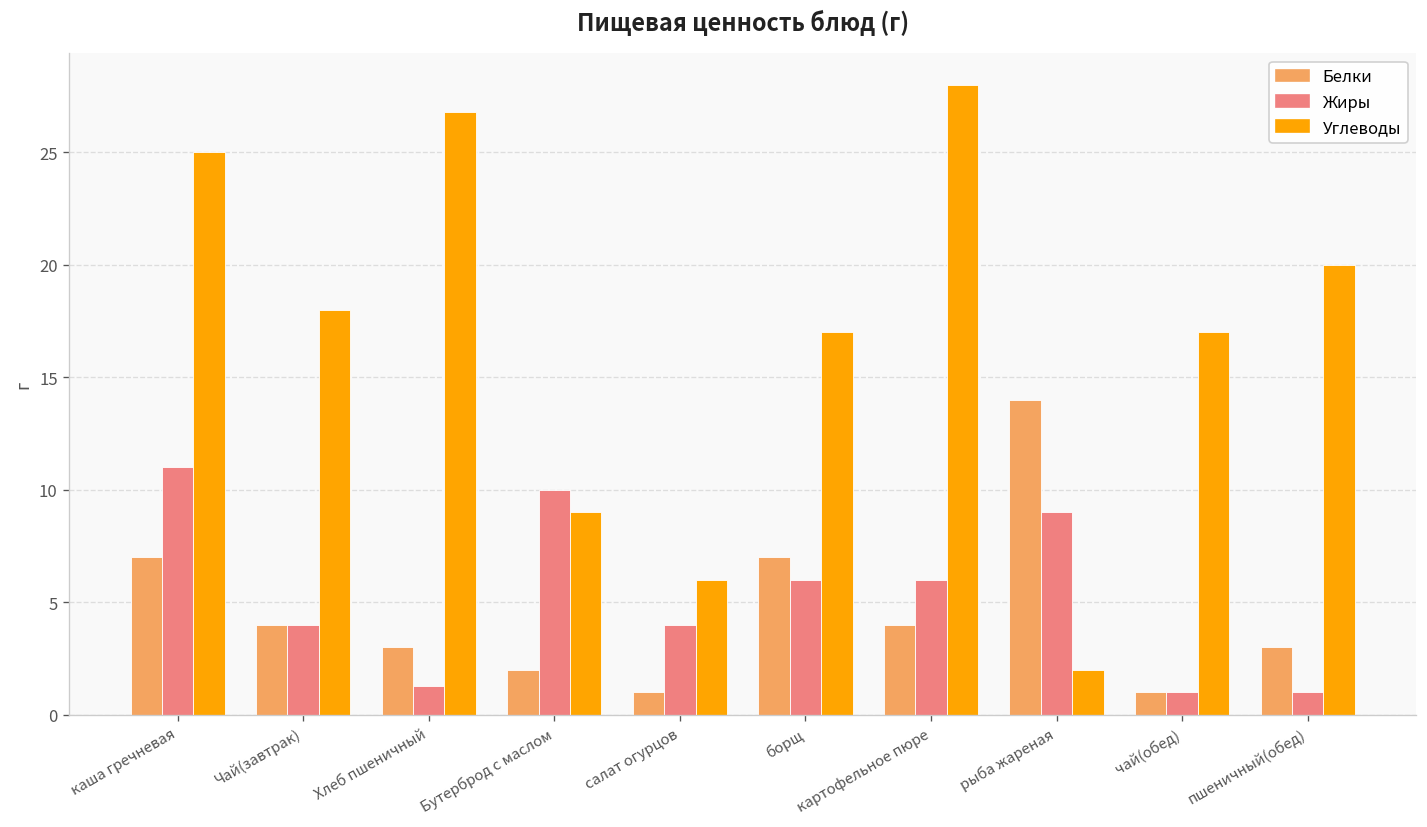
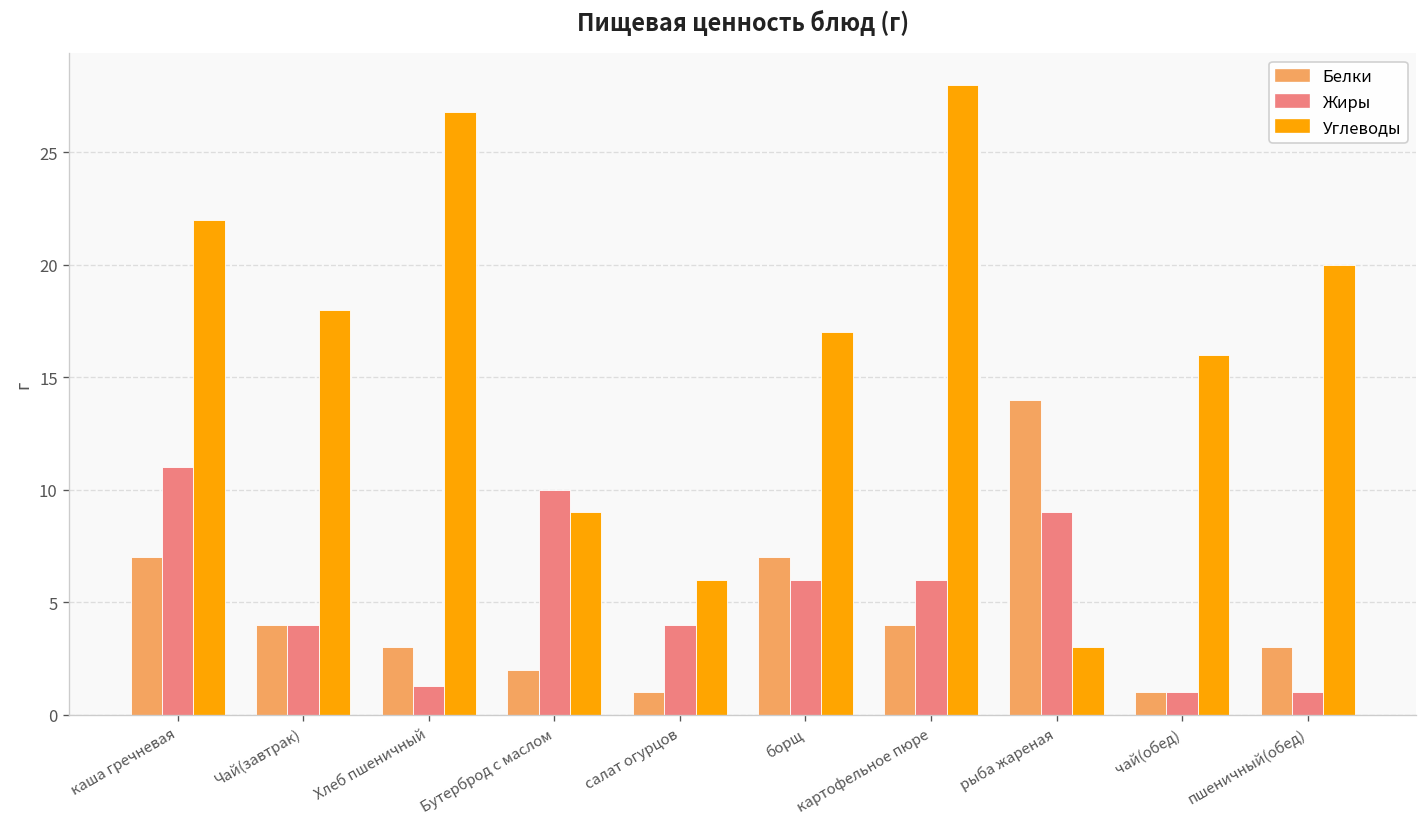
Углеводы, каша гречневая: 25 -> 22
Углеводы, рыба жареная: 2 -> 3
Углеводы, чай(обед): 17 -> 16
